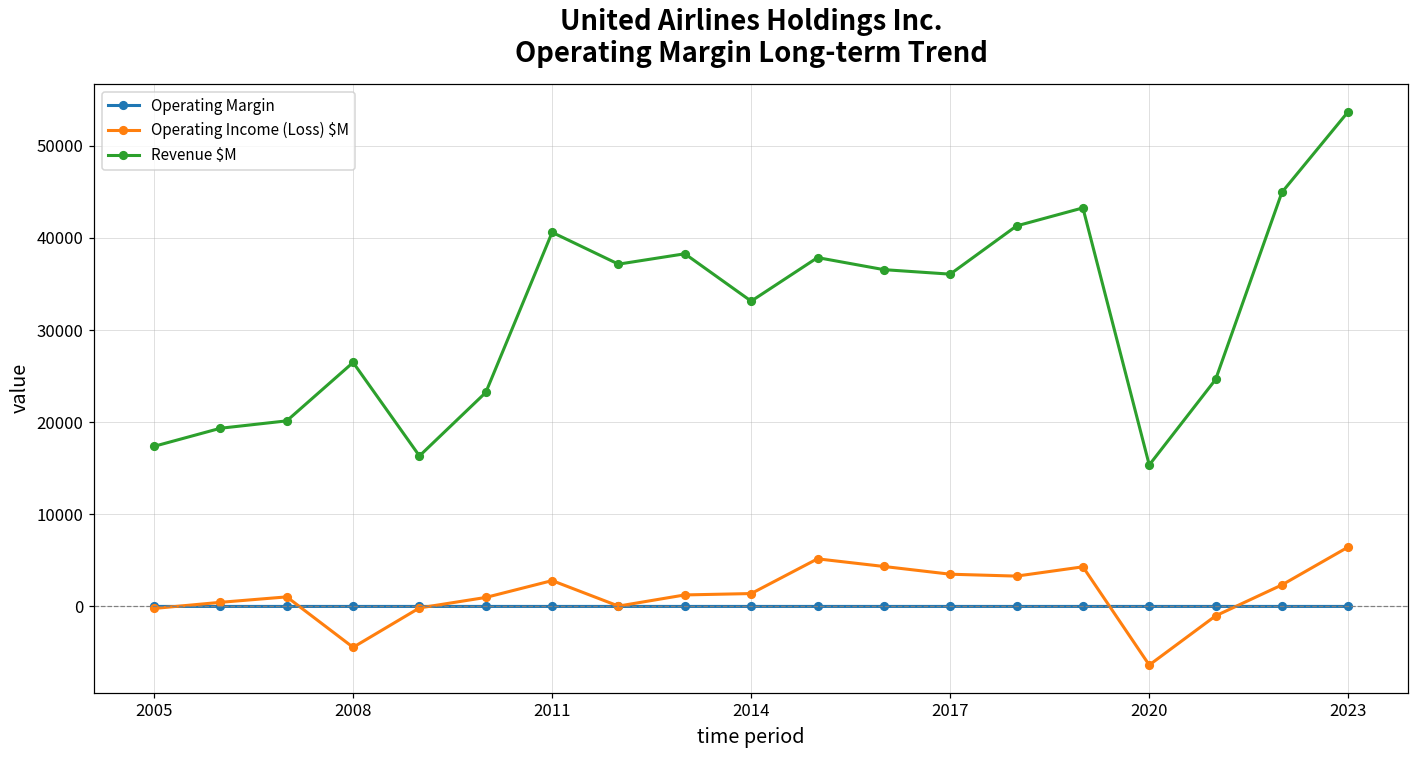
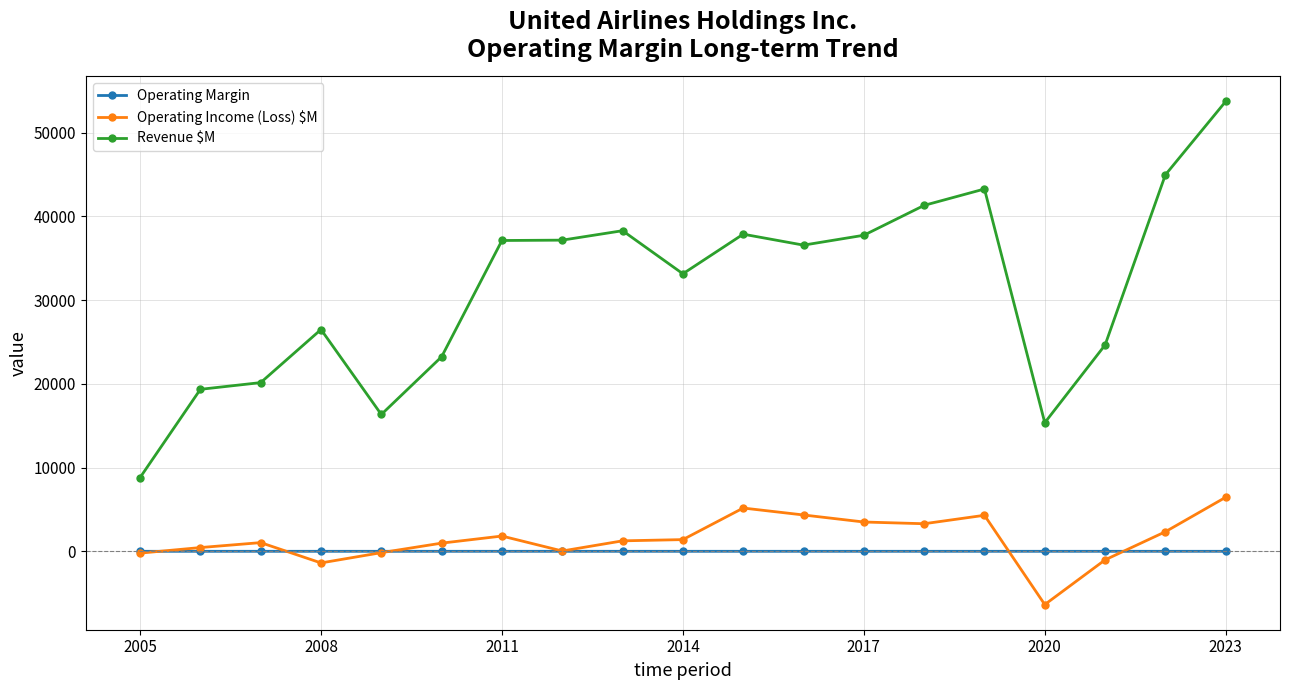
Revenue $M, 2005: 17000 -> 9000
Operating Income (Loss) $M, 2008: -4000 -> -1000
Operating Income (Loss) $M, 2011: 3000 -> 2000
Revenue $M, 2011: 41000 -> 37000
Revenue $M, 2017: 36000 -> 38000
